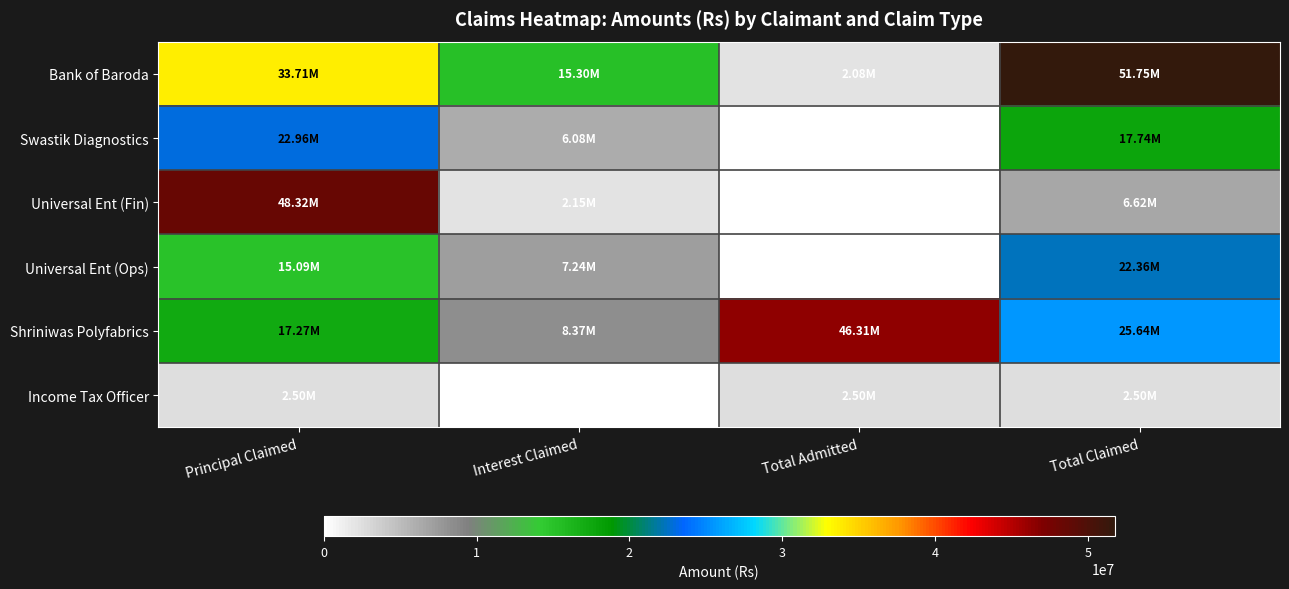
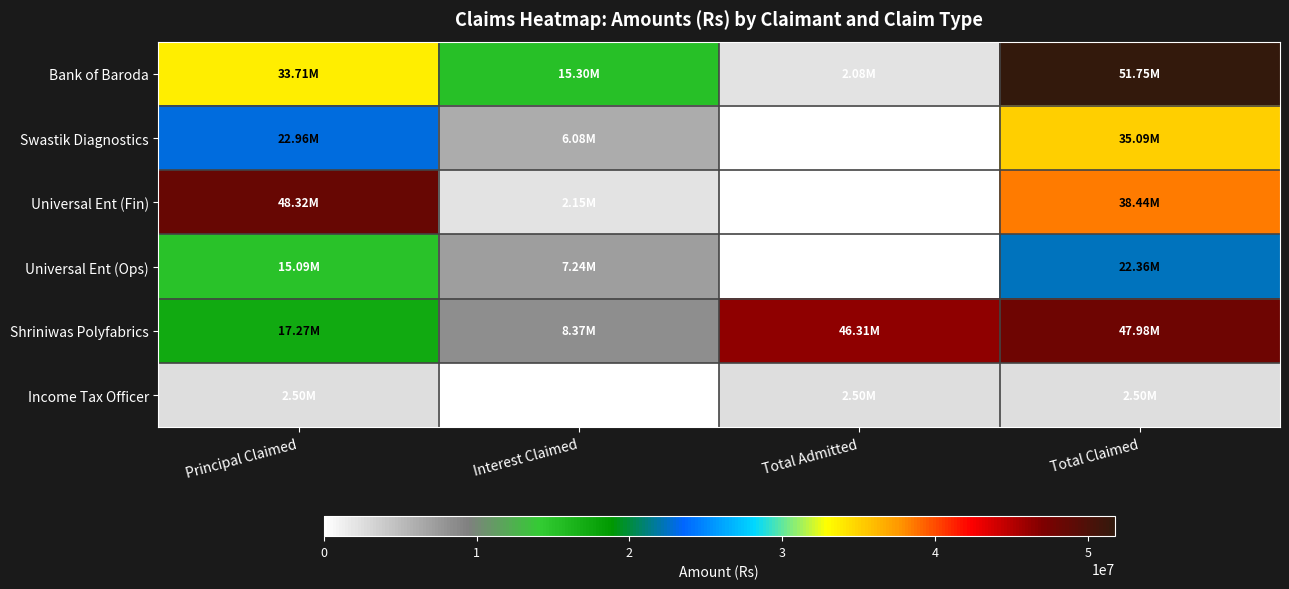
Swastik Diagnostics, Total Claimed: 17.74M -> 35.09M
Universal Ent (Fin), Total Claimed: 6.62M -> 38.44M
Shriniwas Polyfabrics, Total Claimed: 25.64M -> 47.98M
